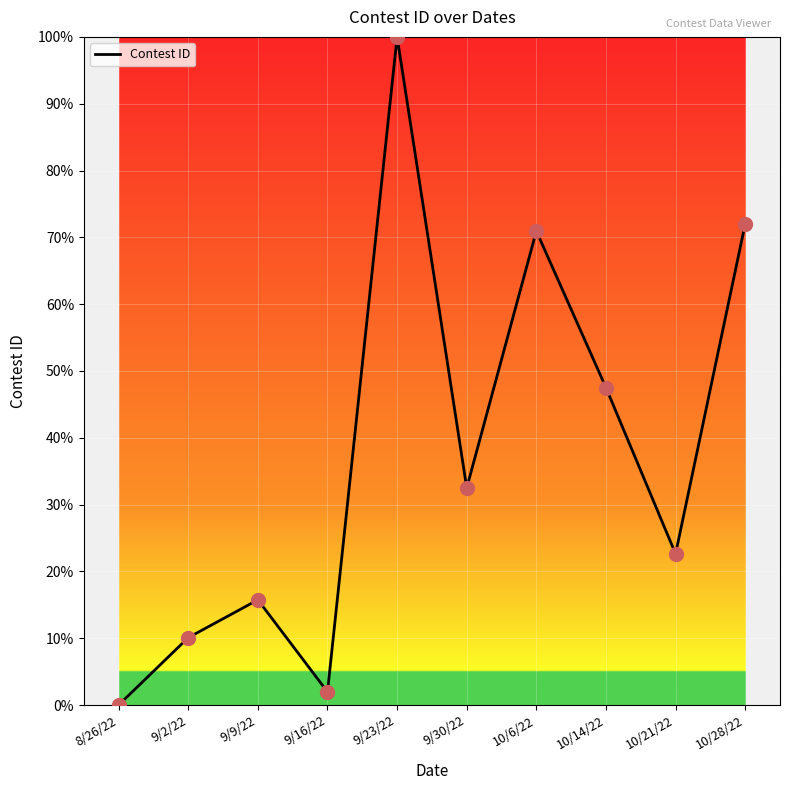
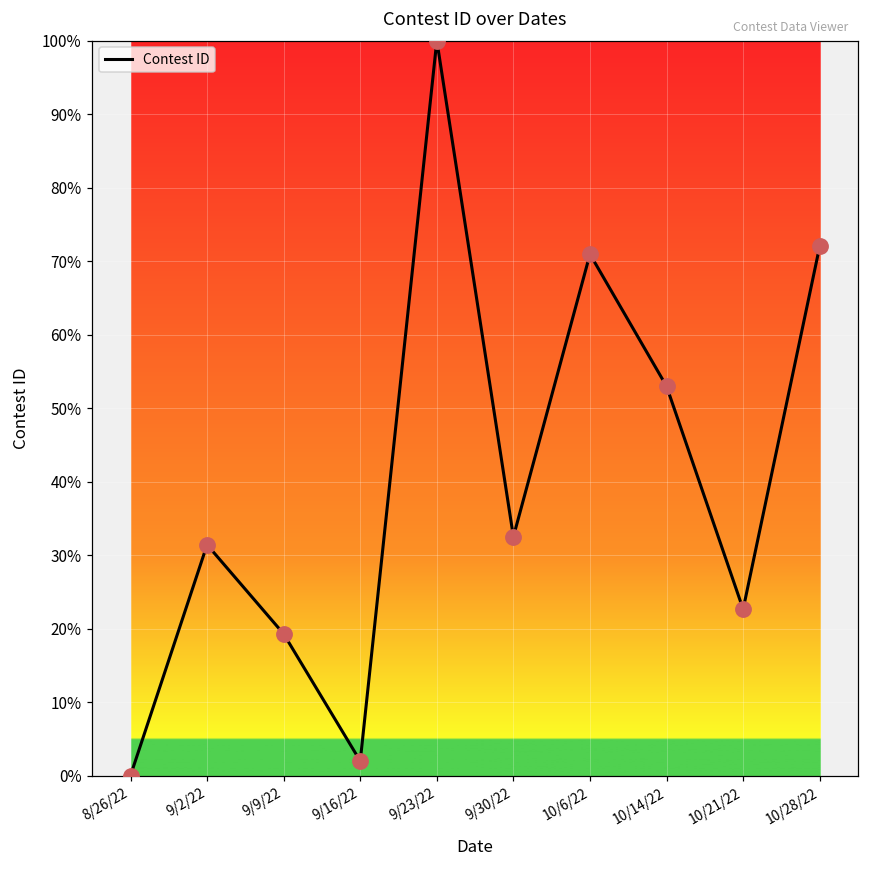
9/2/22: 10% -> 31%
9/9/22: 16% -> 19%
10/14/22: 48% -> 53%
